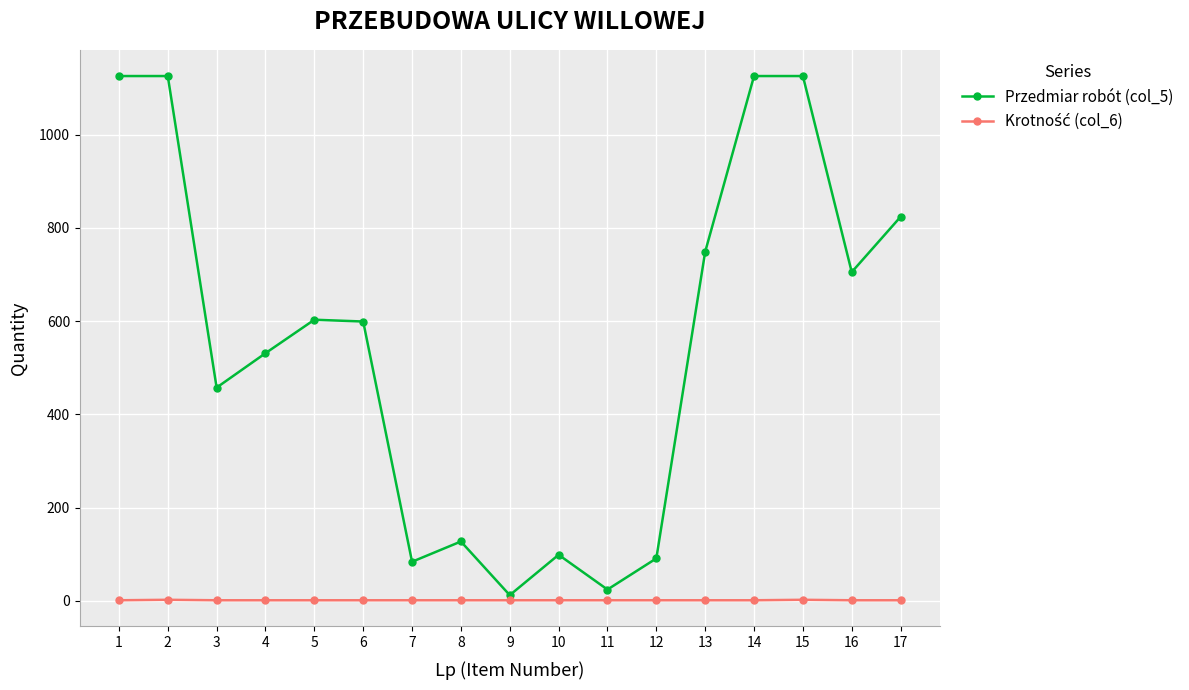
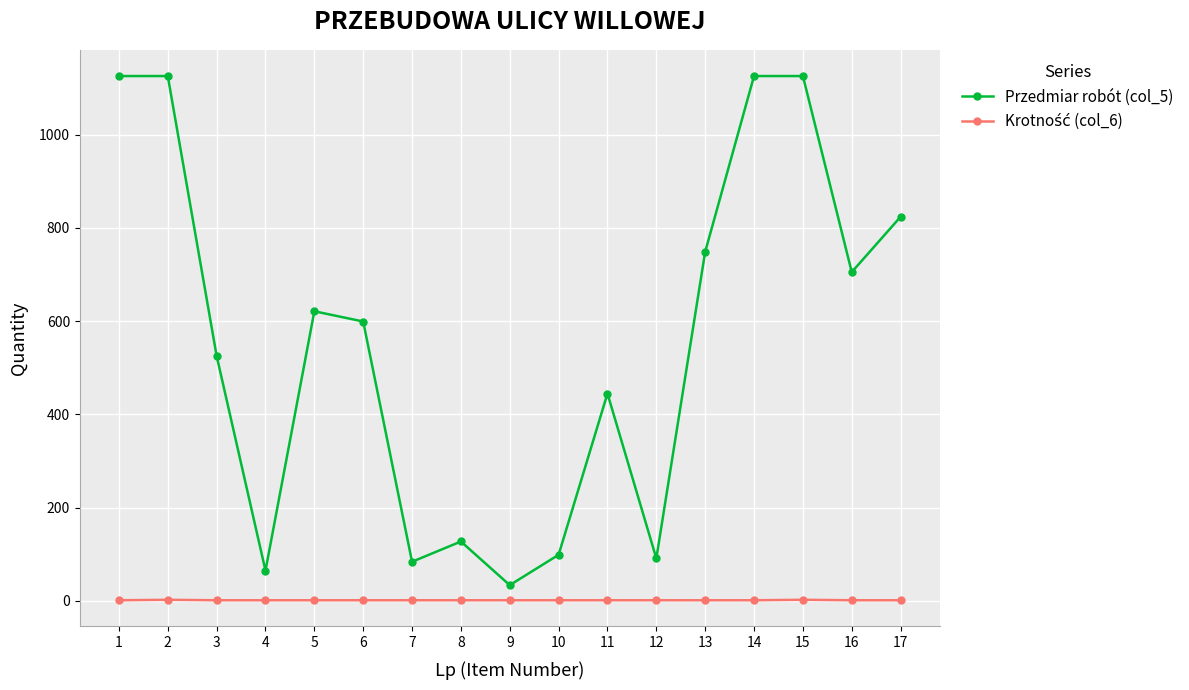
Przedmiar robót (col_5), 3: 460 -> 530
Przedmiar robót (col_5), 4: 530 -> 60
Przedmiar robót (col_5), 5: 600 -> 620
Przedmiar robót (col_5), 9: 10 -> 30
Przedmiar robót (col_5), 11: 20 -> 440
